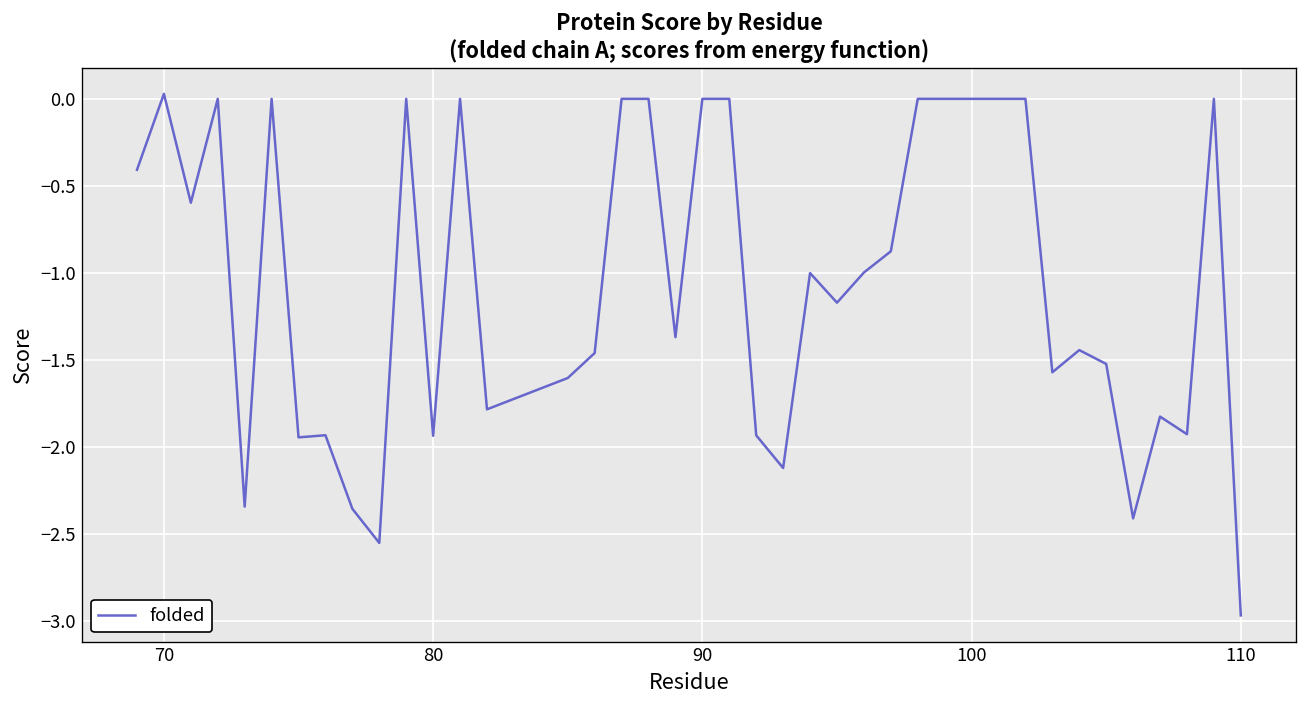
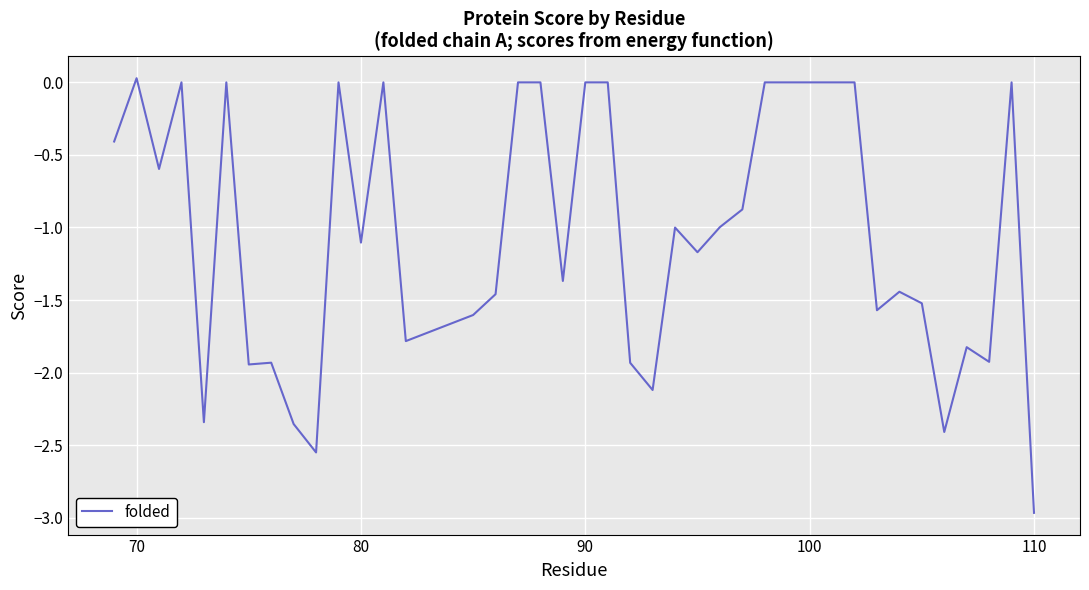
80: -1.93 -> -1.10
